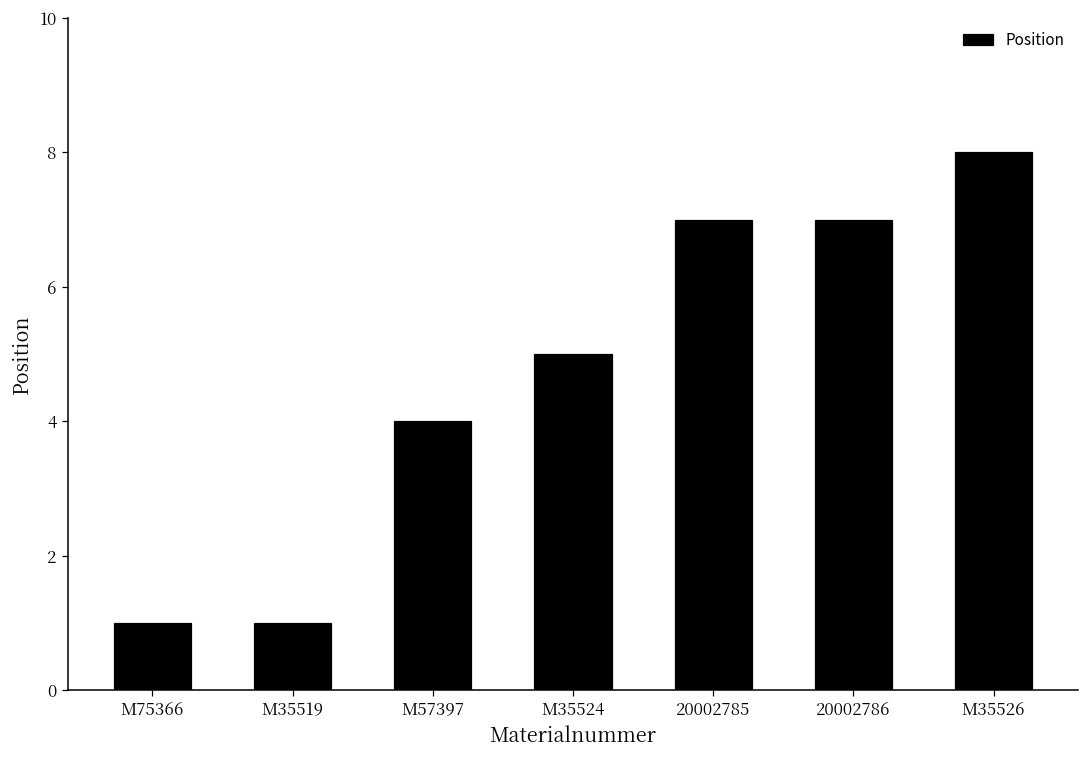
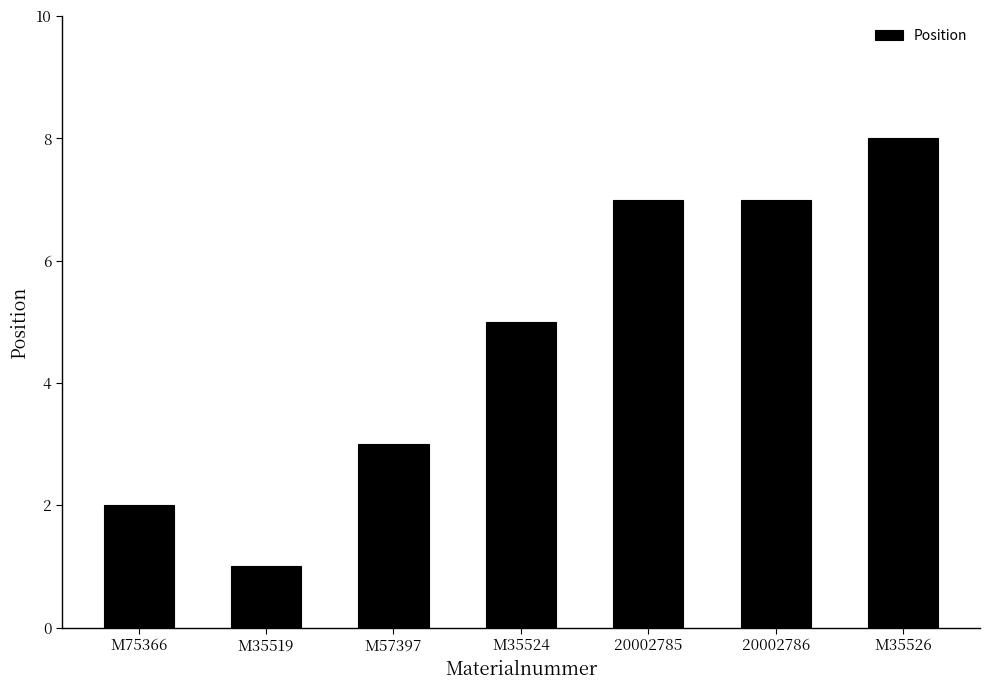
M75366: 1 -> 2
M57397: 4 -> 3
